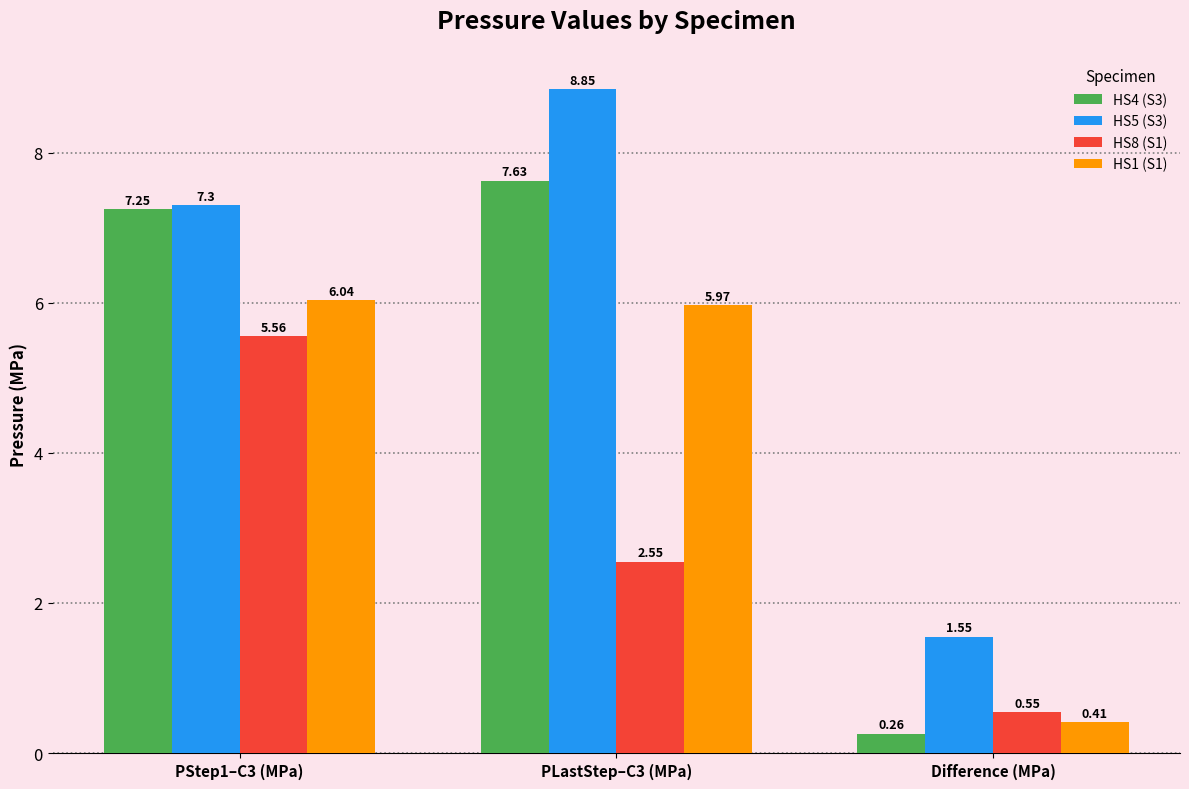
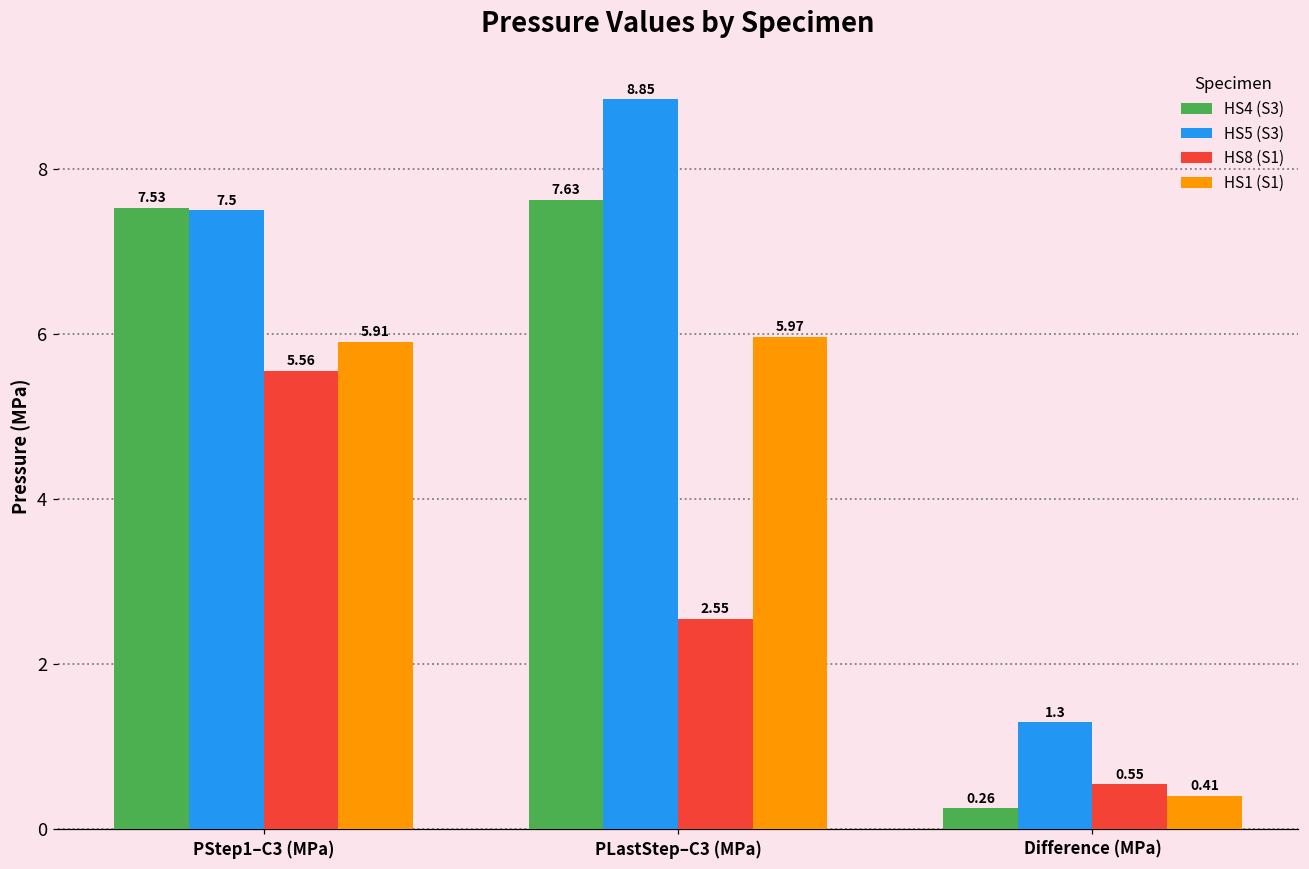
HS4 (S3), PStep1–C3 (MPa): 7.25 -> 7.53
HS5 (S3), PStep1–C3 (MPa): 7.3 -> 7.5
HS1 (S1), PStep1–C3 (MPa): 6.04 -> 5.91
HS5 (S3), Difference (MPa): 1.55 -> 1.3
